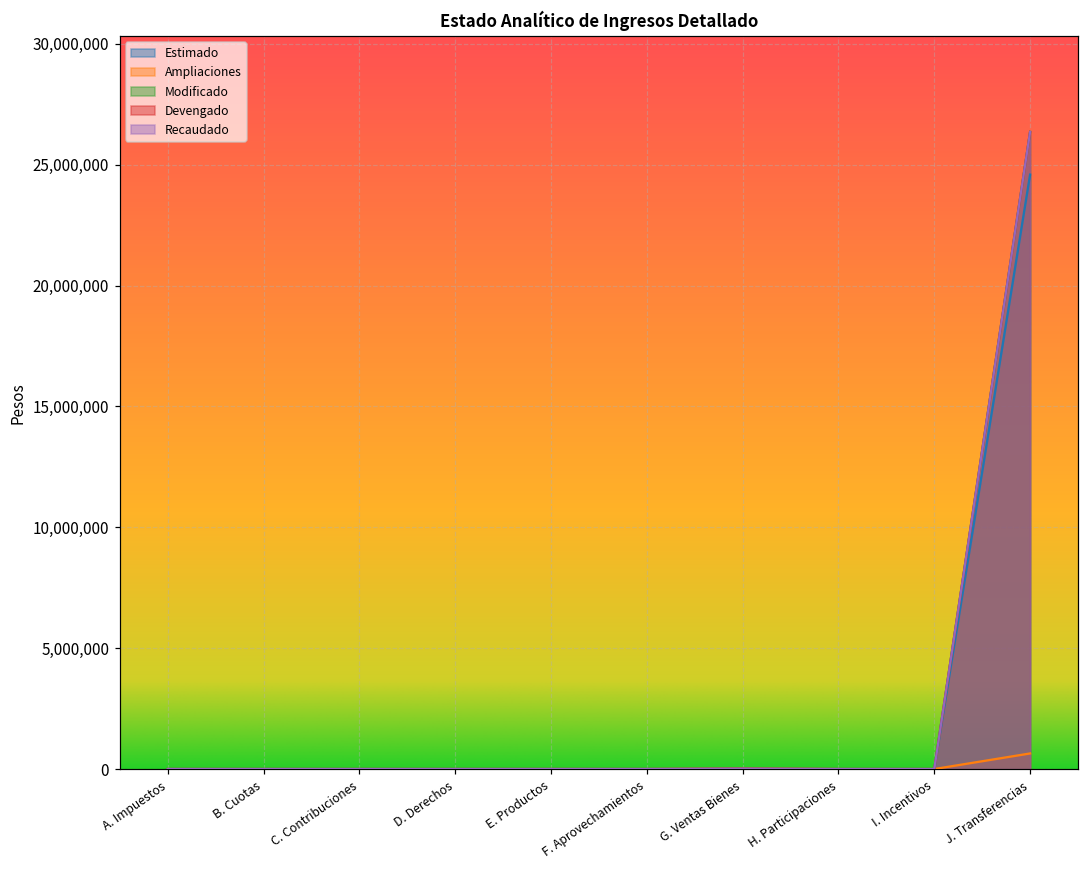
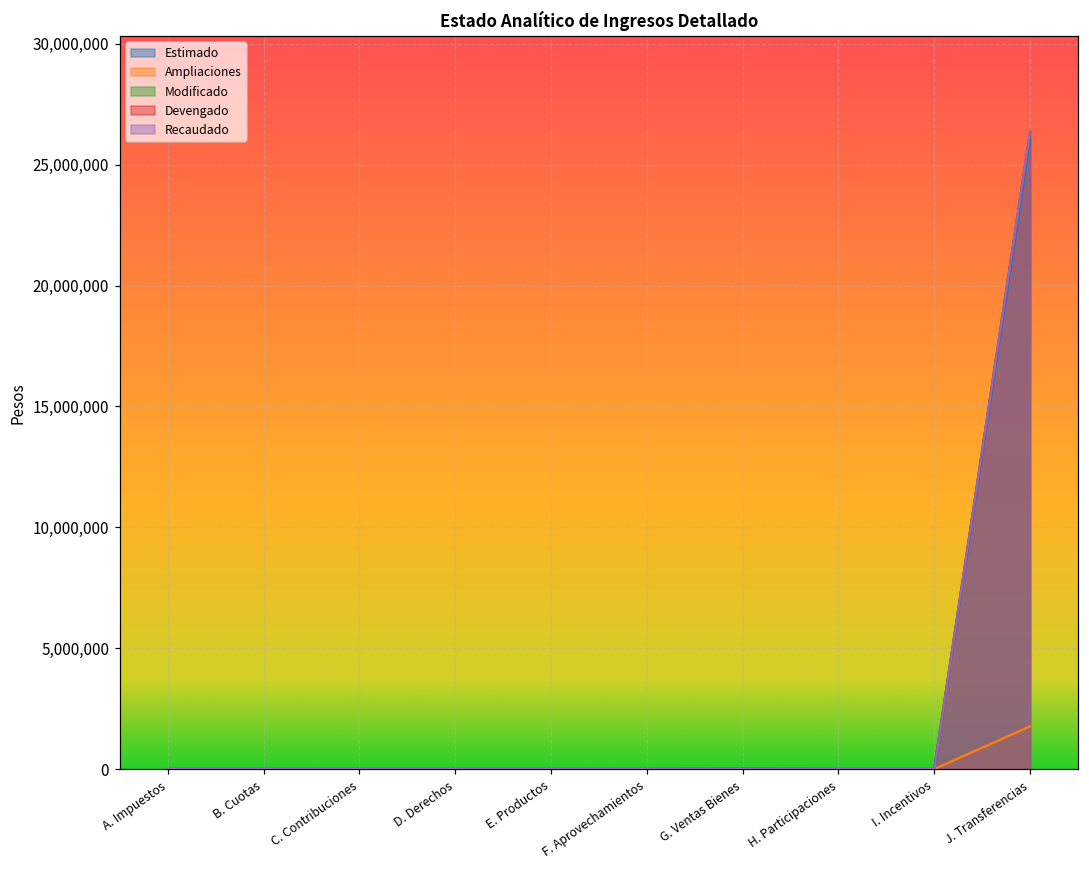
Estimado, J. Transferencias: 24,600,000 -> 26,000,000
Ampliaciones, J. Transferencias: 600,000 -> 1,800,000
